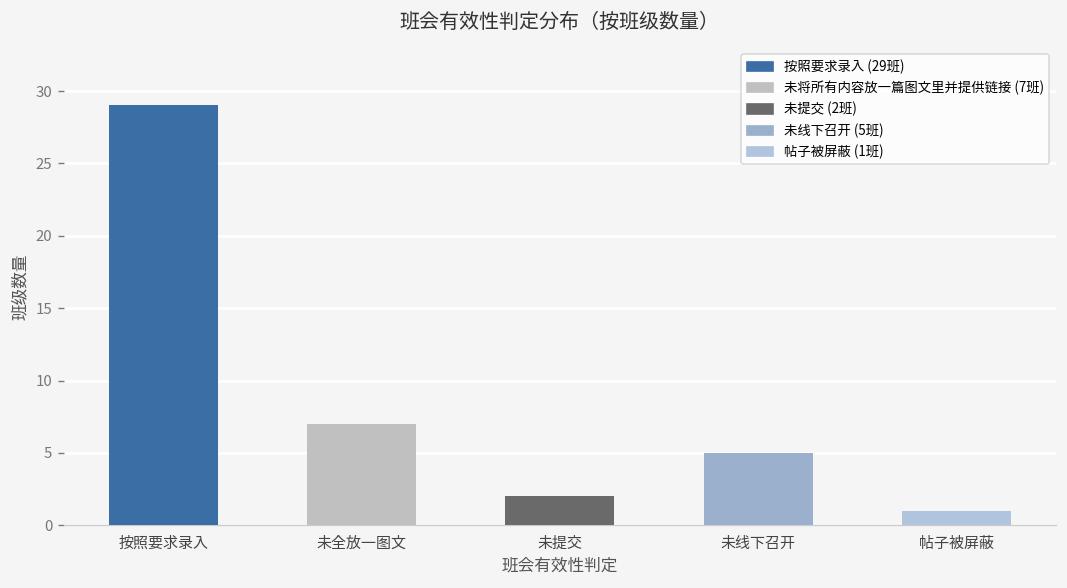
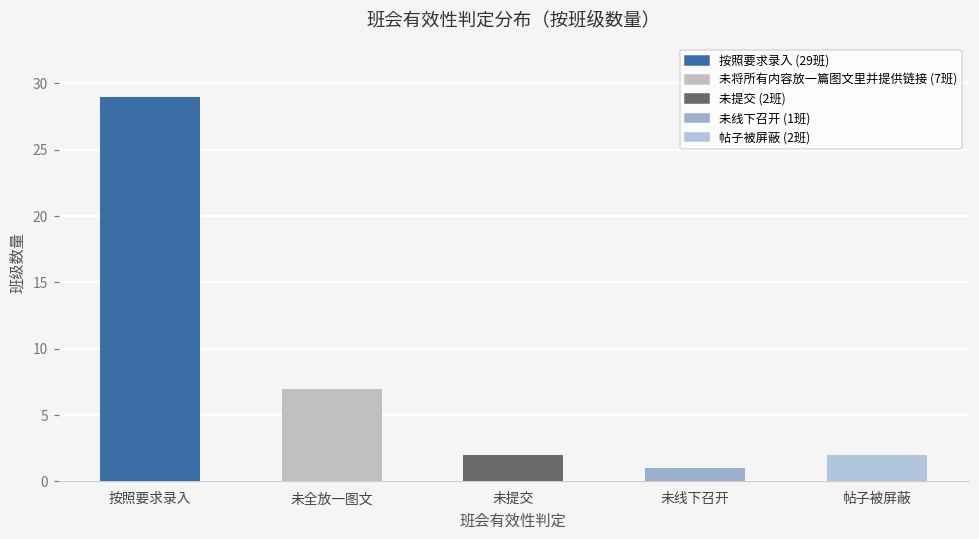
未线下召开: 5 -> 1
帖子被屏蔽: 1 -> 2
